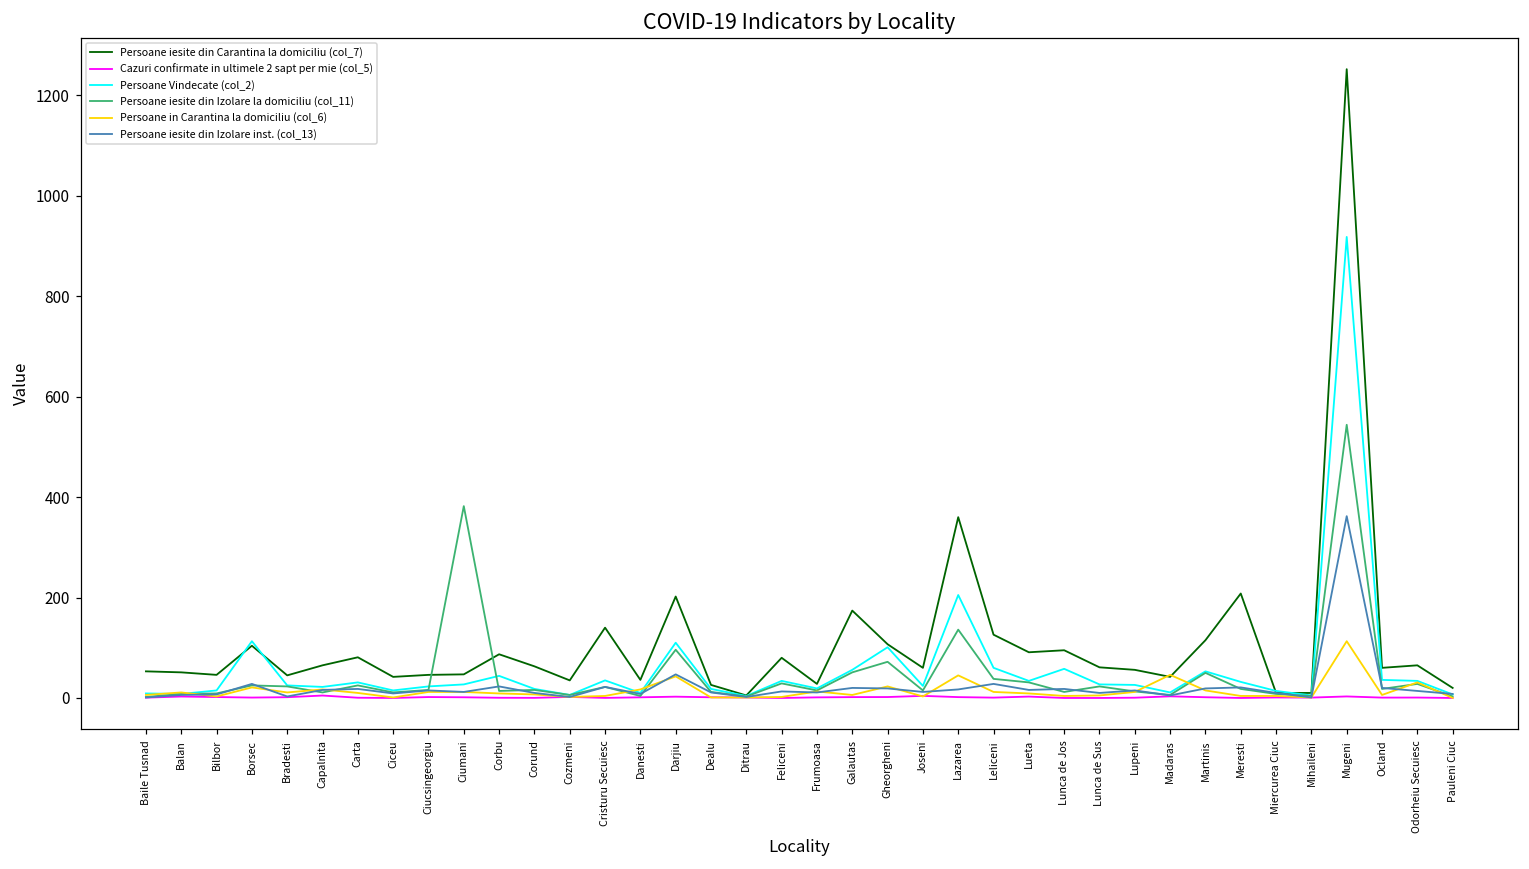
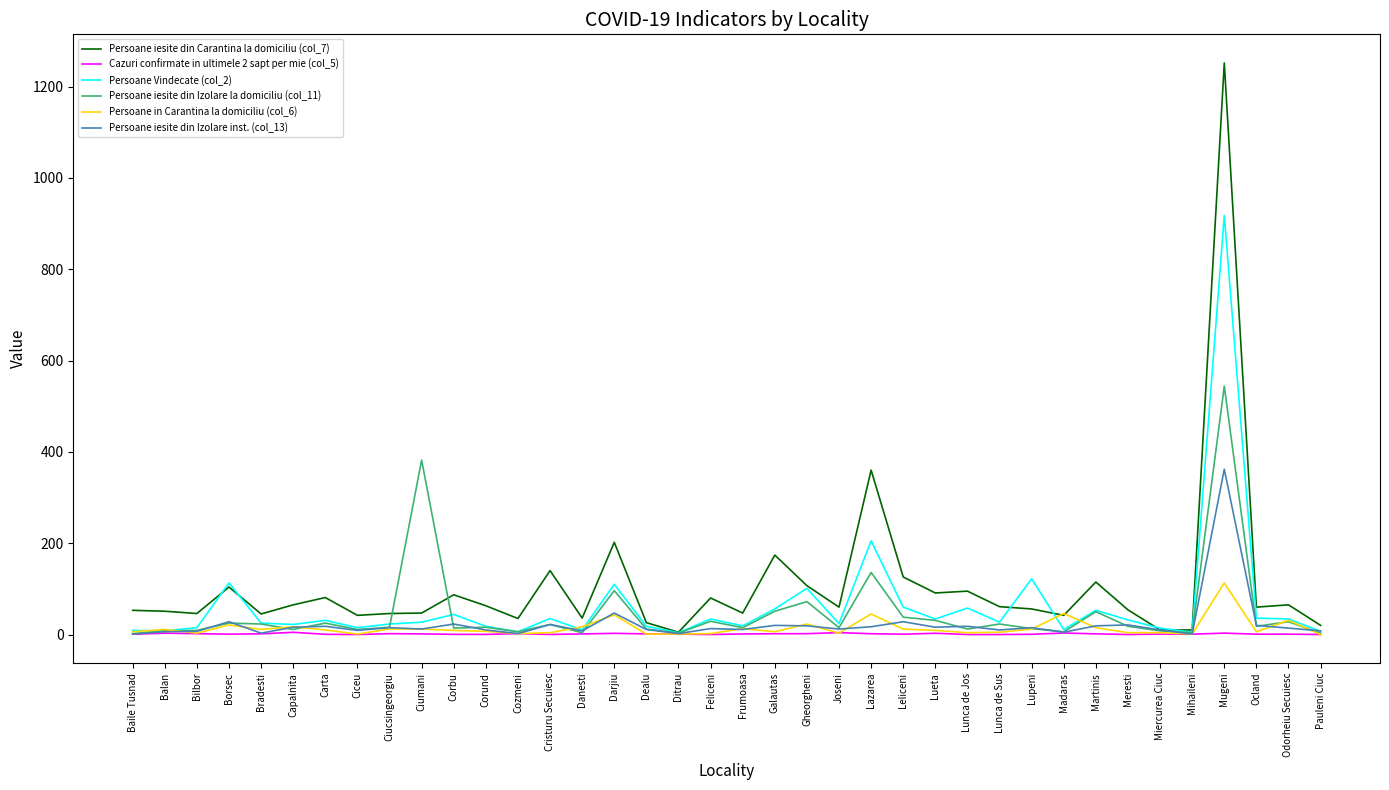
Persoane iesite din Carantina la domiciliu (col_7), Frumoasa: 30 -> 50
Persoane Vindecate (col_2), Lupeni: 30 -> 120
Persoane iesite din Carantina la domiciliu (col_7), Meresti: 210 -> 50
